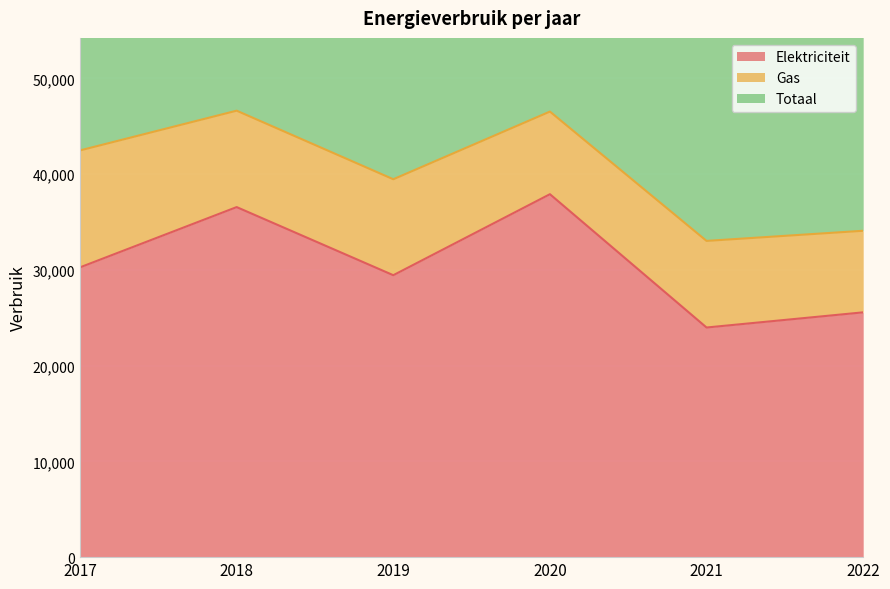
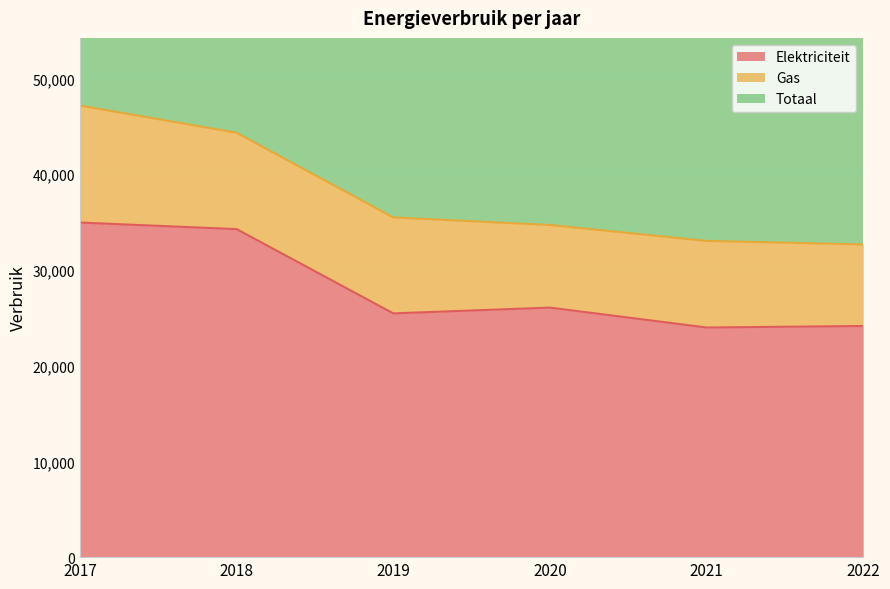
Elektriciteit, 2017: 30,000 -> 35,000
Elektriciteit, 2018: 37,000 -> 34,000
Elektriciteit, 2019: 29,000 -> 25,000
Elektriciteit, 2020: 38,000 -> 26,000
Elektriciteit, 2022: 26,000 -> 24,000
